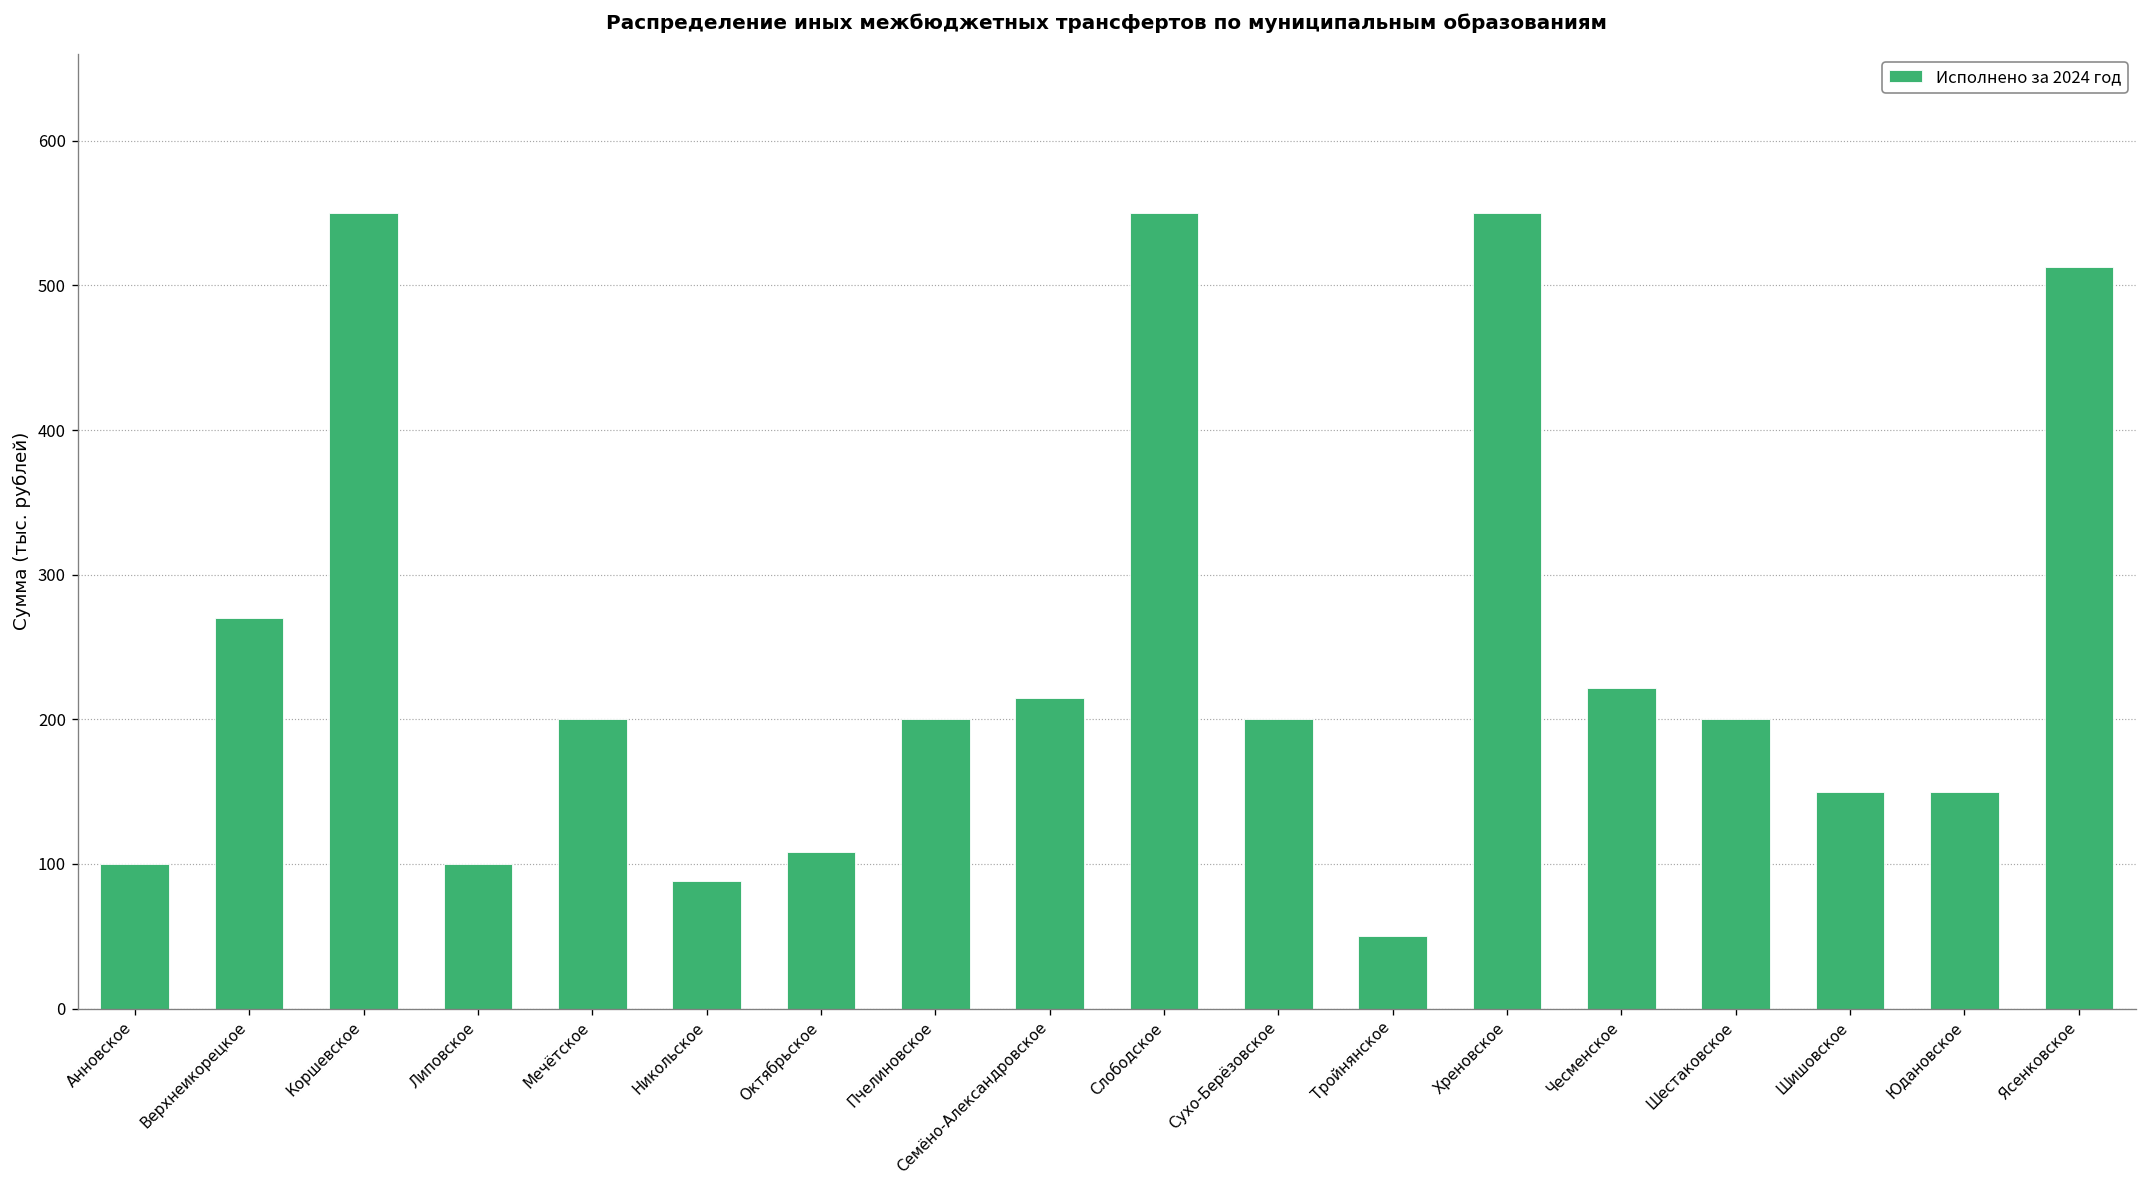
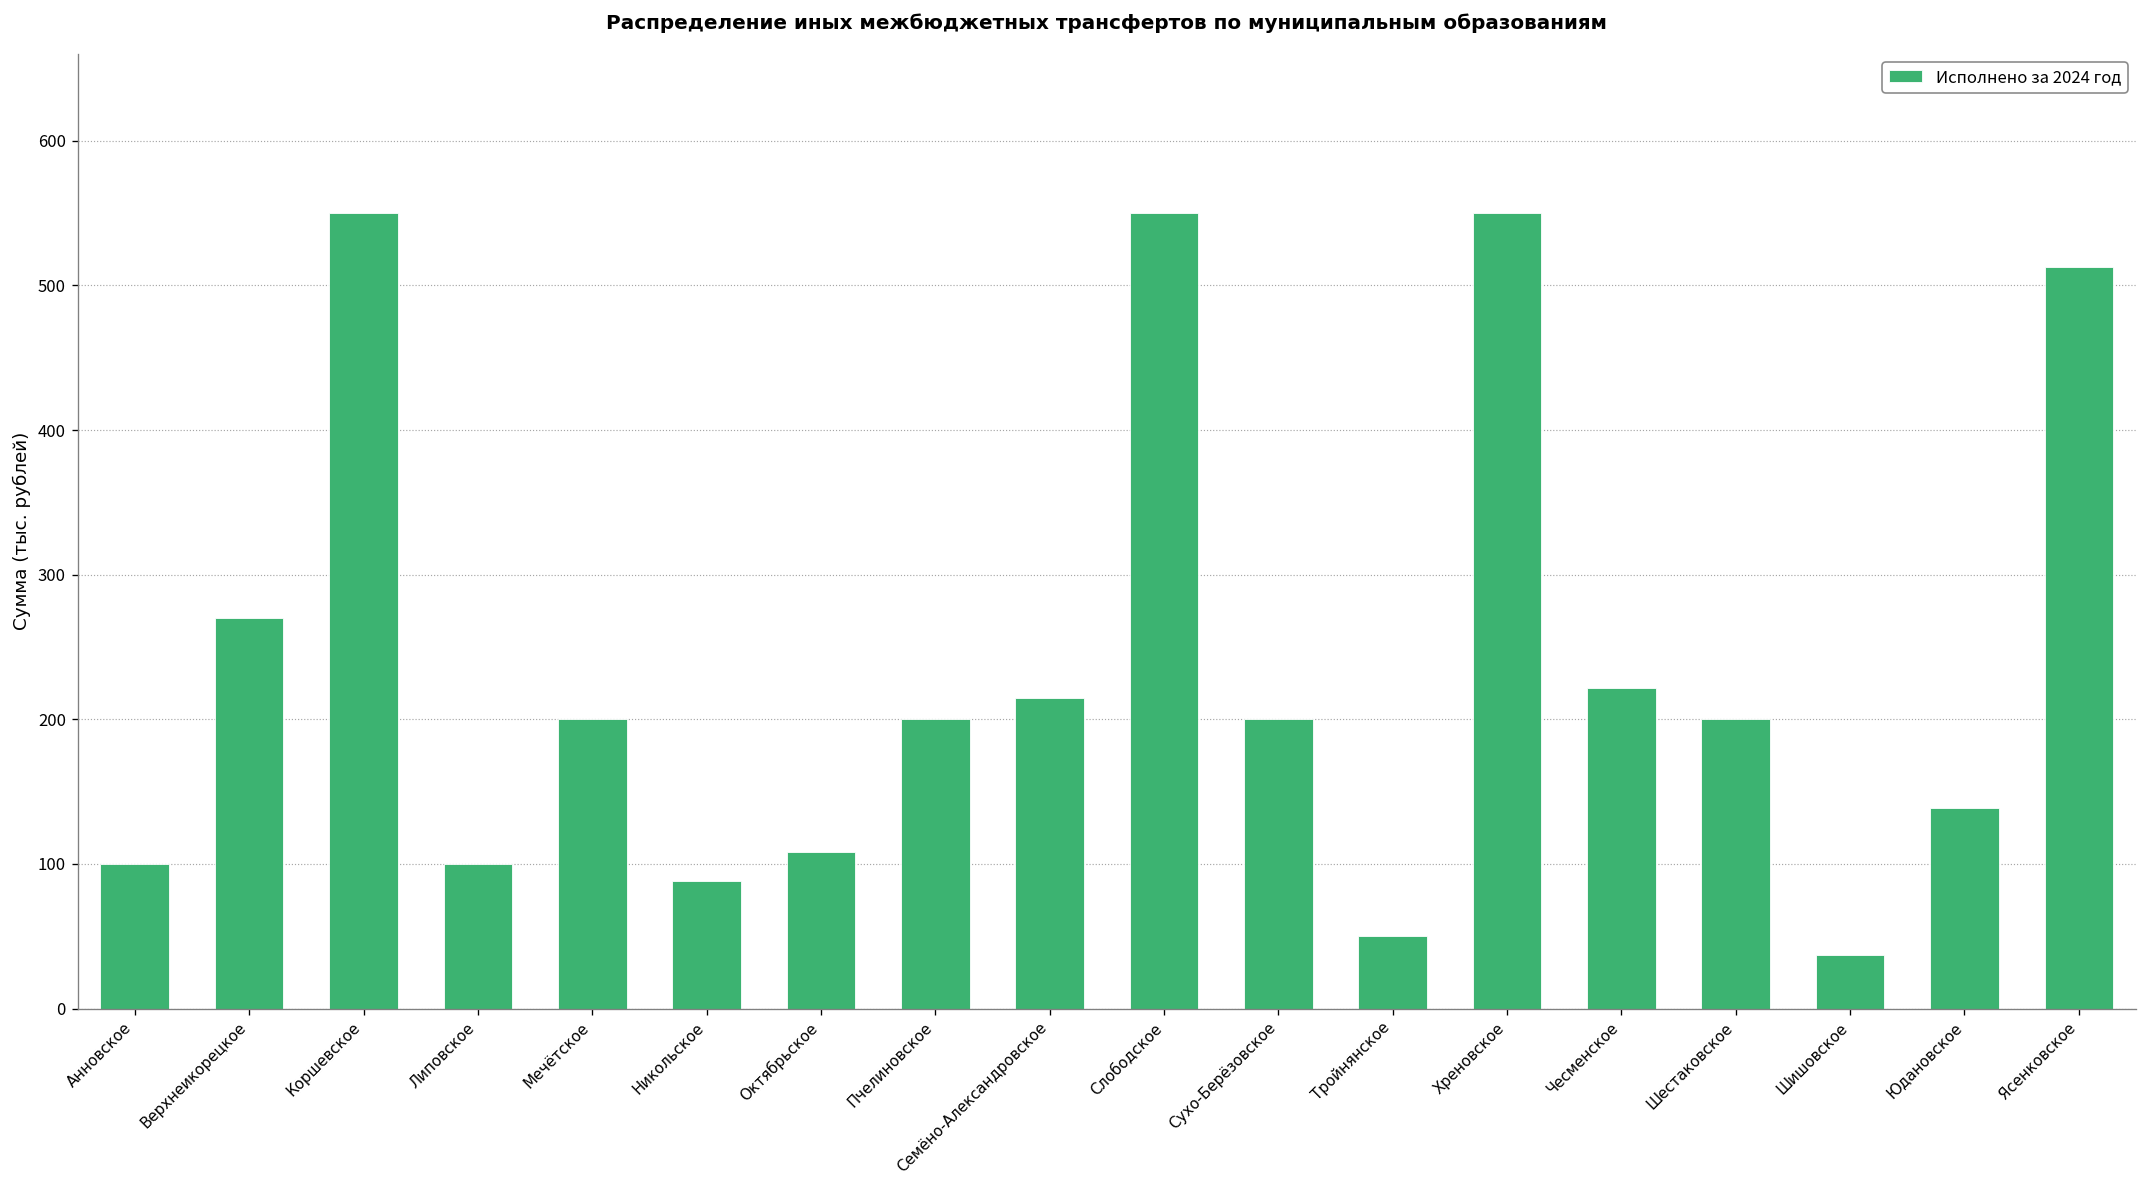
Шишовское: 150 -> 37
Юдановское: 150 -> 139
